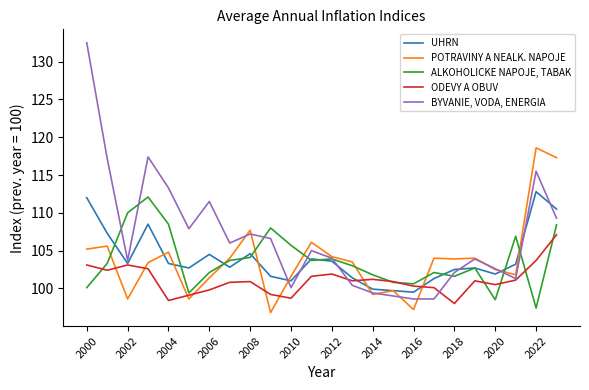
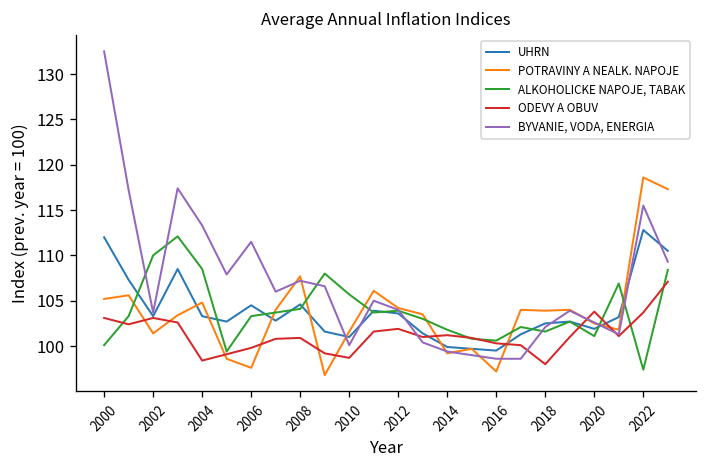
POTRAVINY A NEALK. NAPOJE, 2002: 99 -> 101
POTRAVINY A NEALK. NAPOJE, 2006: 101 -> 98
ALKOHOLICKE NAPOJE, TABAK, 2006: 102 -> 103
ALKOHOLICKE NAPOJE, TABAK, 2020: 99 -> 101
ODEVY A OBUV, 2020: 101 -> 104
